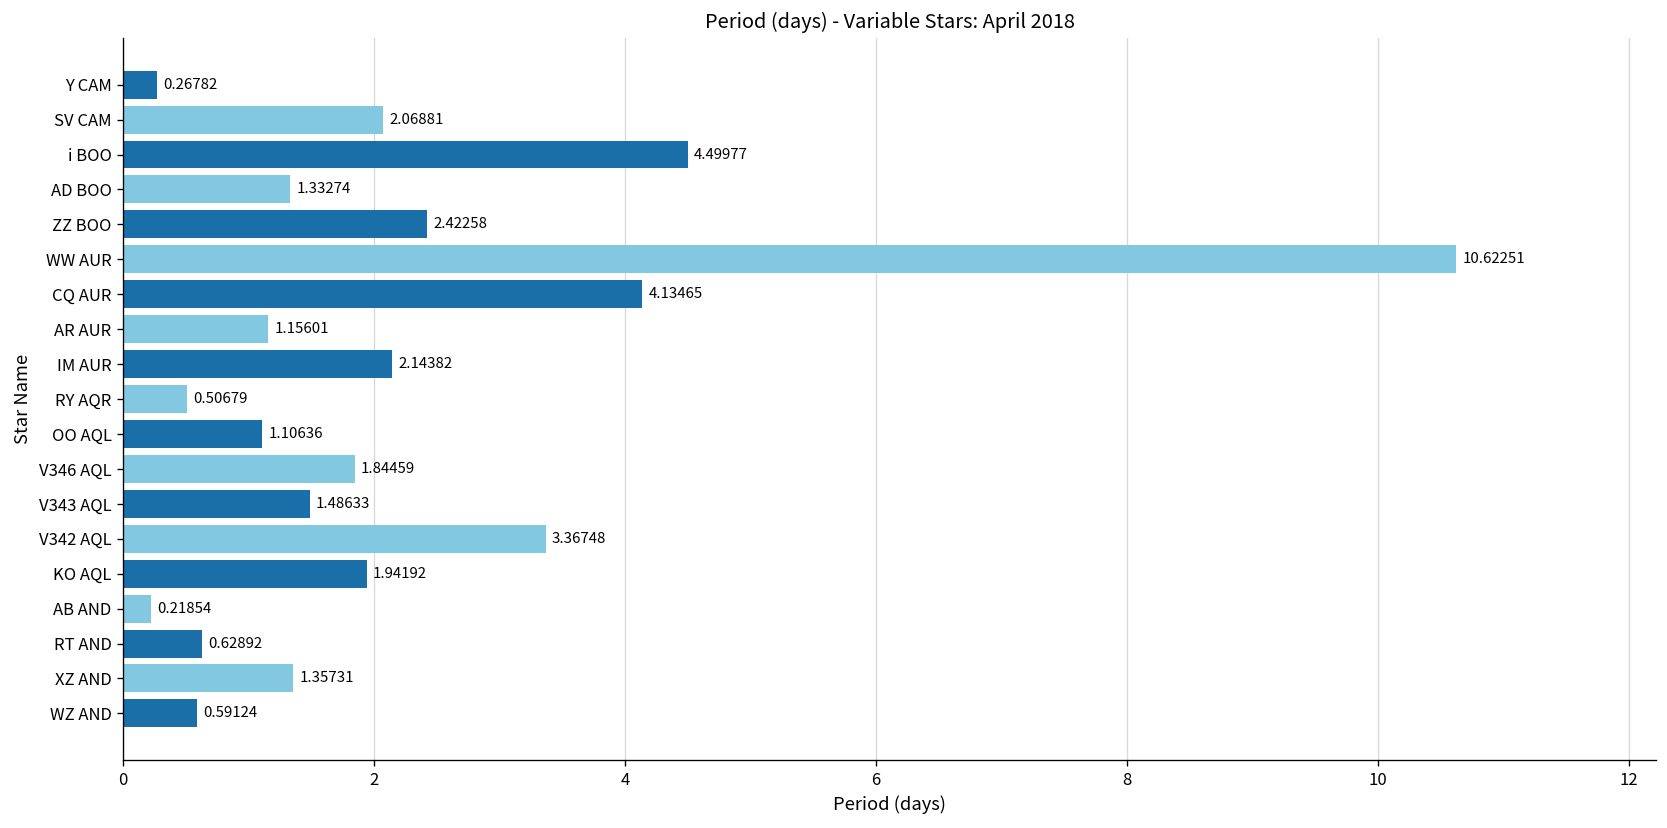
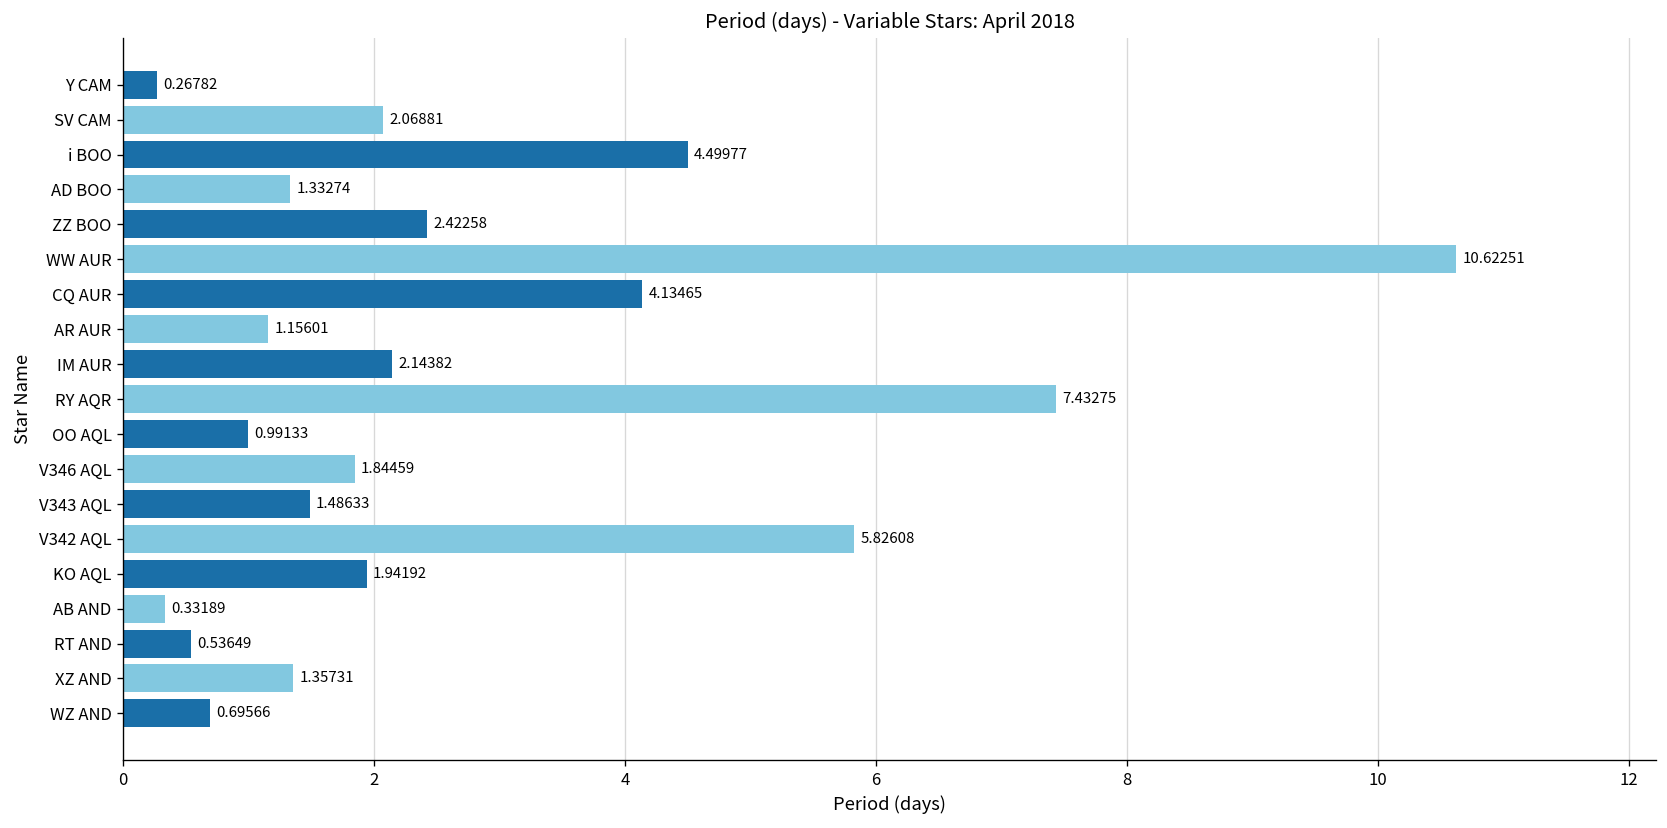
RY AQR: 0.50679 -> 7.43275
OO AQL: 1.10636 -> 0.99133
V342 AQL: 3.36748 -> 5.82608
AB AND: 0.21854 -> 0.33189
RT AND: 0.62892 -> 0.53649
WZ AND: 0.59124 -> 0.69566
